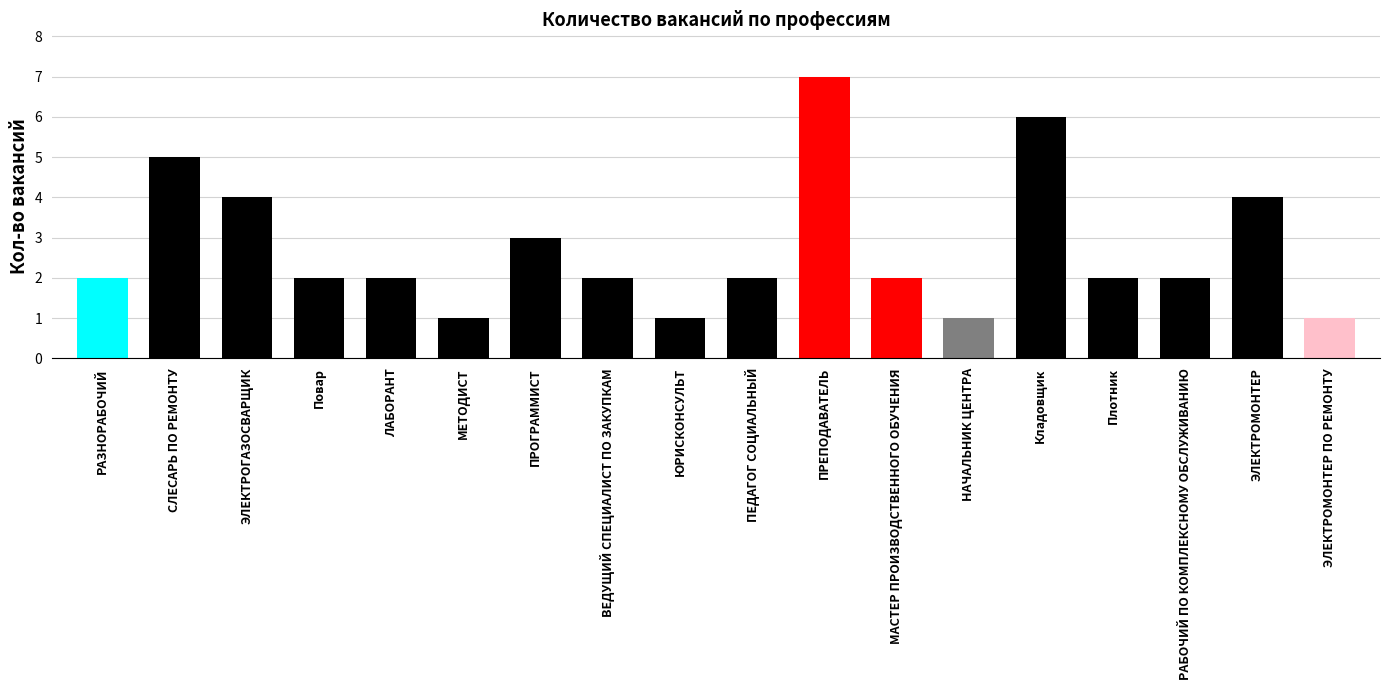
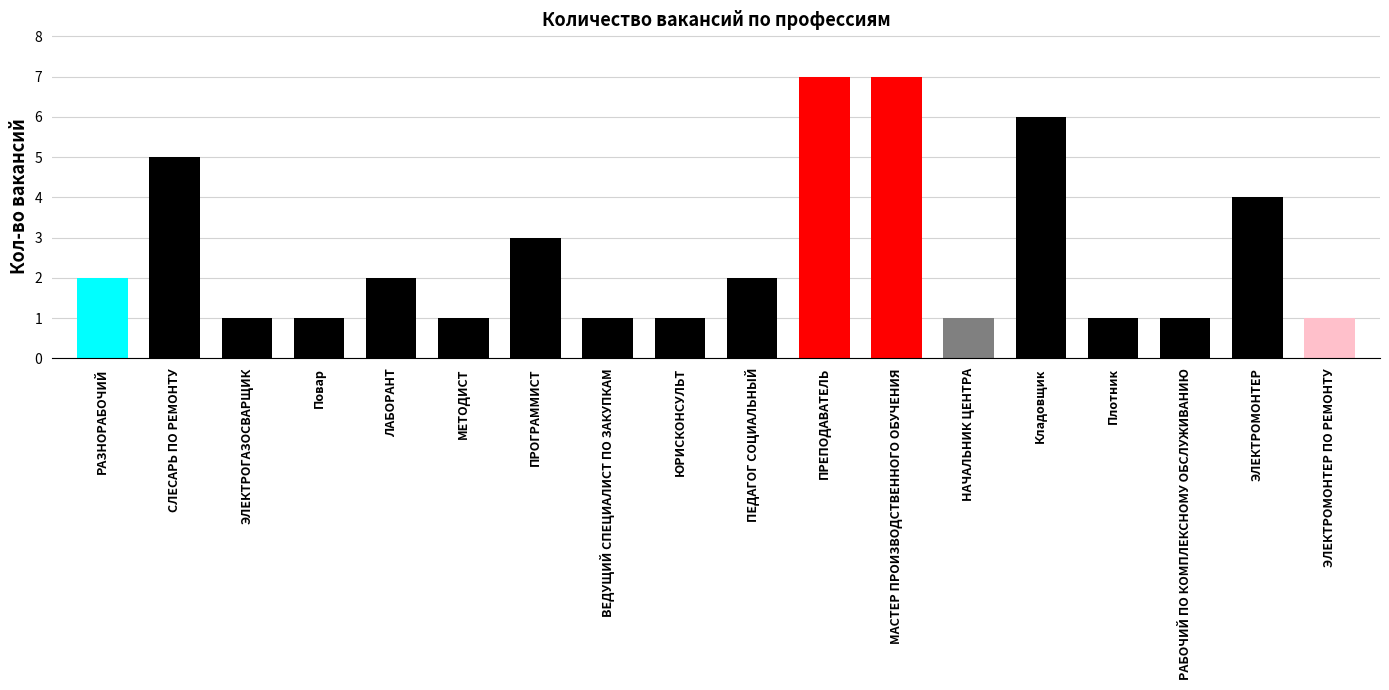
ЭЛЕКТРОГАЗОСВАРЩИК: 4 -> 1
Повар: 2 -> 1
ВЕДУЩИЙ СПЕЦИАЛИСТ ПО ЗАКУПКАМ: 2 -> 1
МАСТЕР ПРОИЗВОДСТВЕННОГО ОБУЧЕНИЯ: 2 -> 7
Плотник: 2 -> 1
РАБОЧИЙ ПО КОМПЛЕКСНОМУ ОБСЛУЖИВАНИЮ: 2 -> 1
